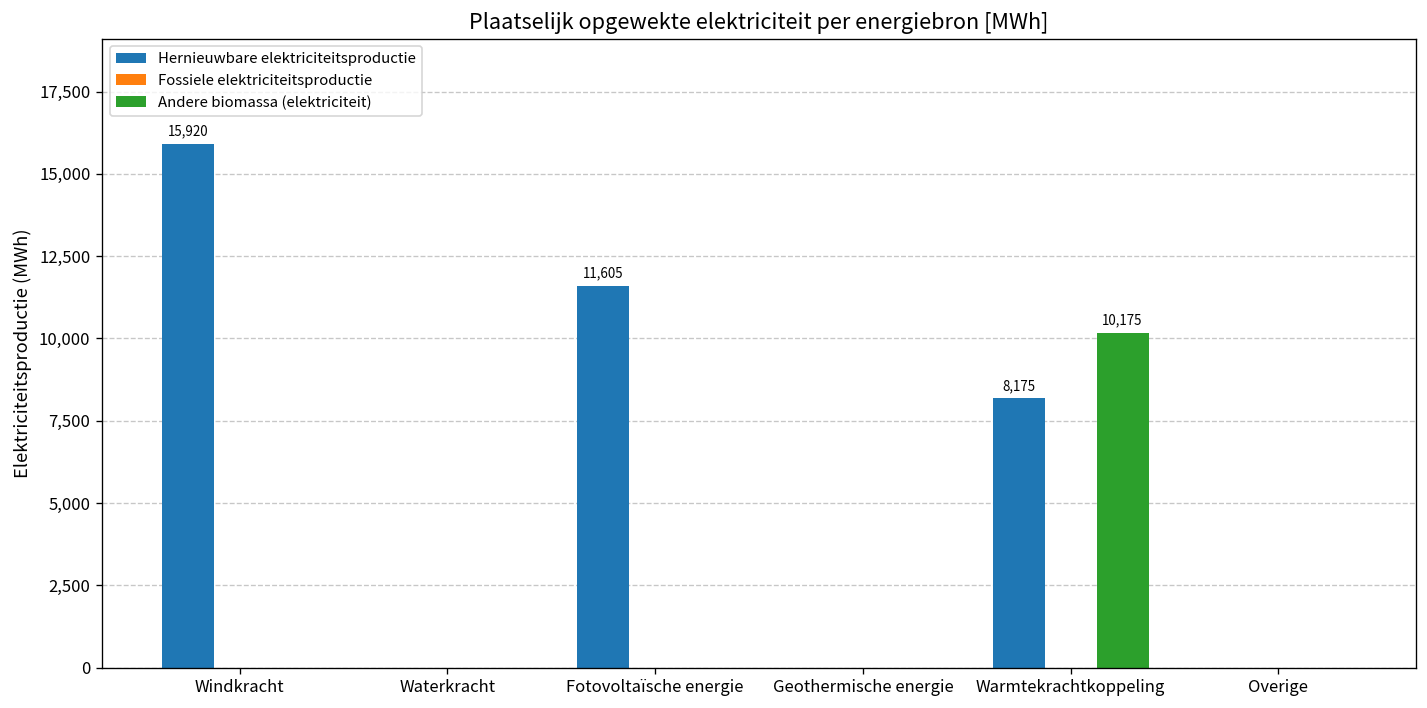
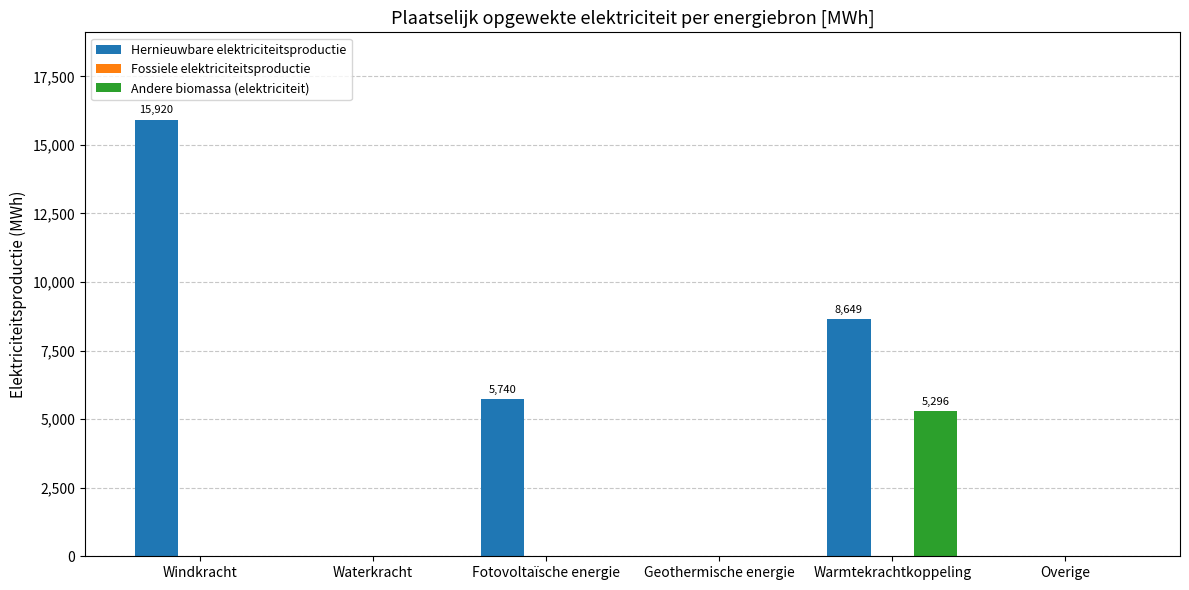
Hernieuwbare elektriciteitsproductie, Fotovoltaïsche energie: 11,605 -> 5,740
Hernieuwbare elektriciteitsproductie, Warmtekrachtkoppeling: 8,175 -> 8,649
Andere biomassa (elektriciteit), Warmtekrachtkoppeling: 10,175 -> 5,296
